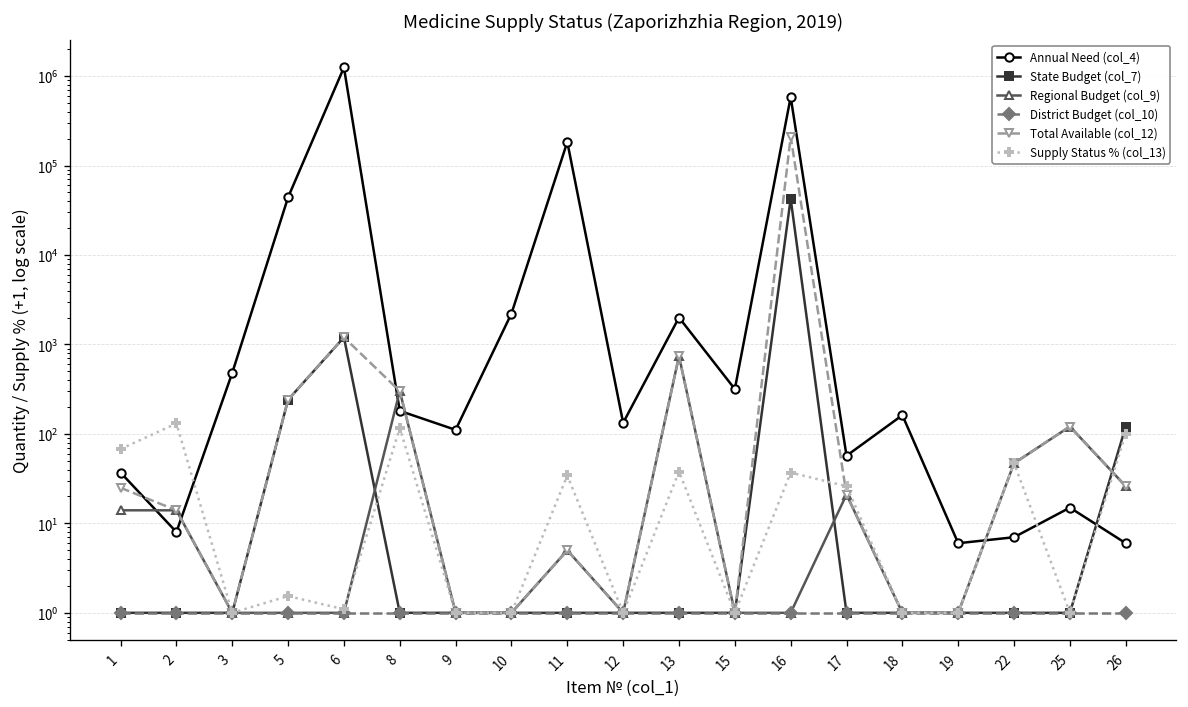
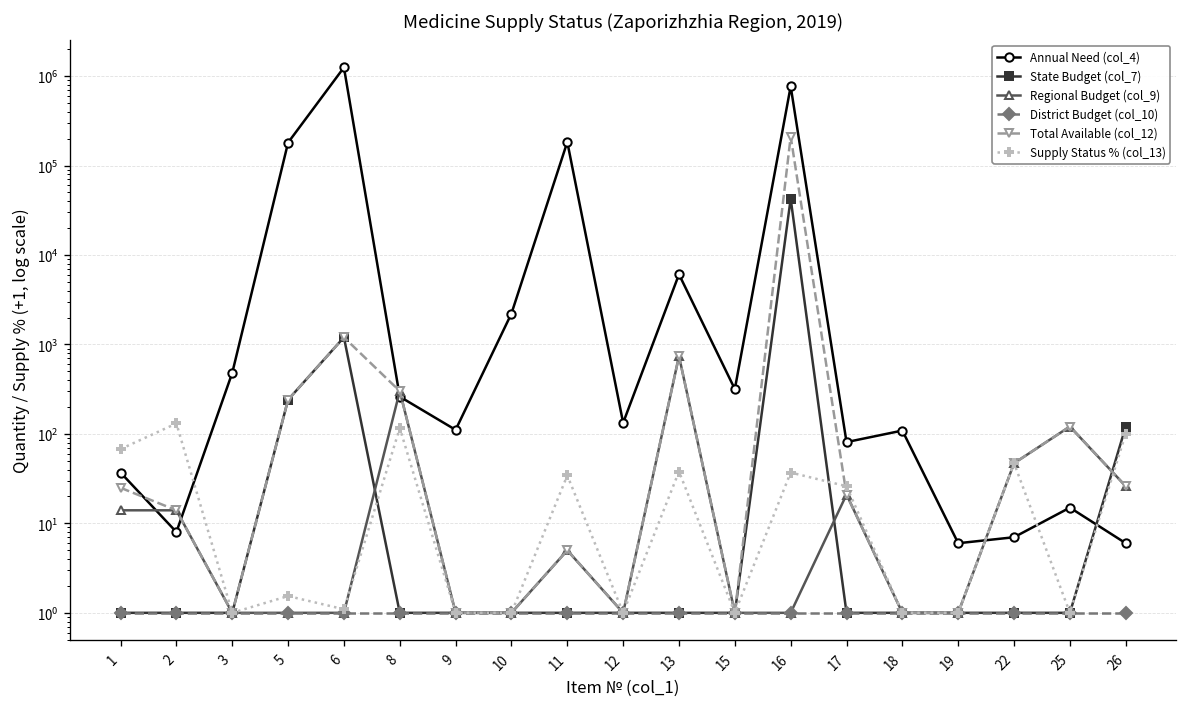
Annual Need (col_4), 5: 40000 -> 180000
Annual Need (col_4), 8: 180 -> 260
Annual Need (col_4), 13: 2000 -> 6000
Annual Need (col_4), 16: 600000 -> 800000
Annual Need (col_4), 17: 60 -> 80
Annual Need (col_4), 18: 160 -> 110
